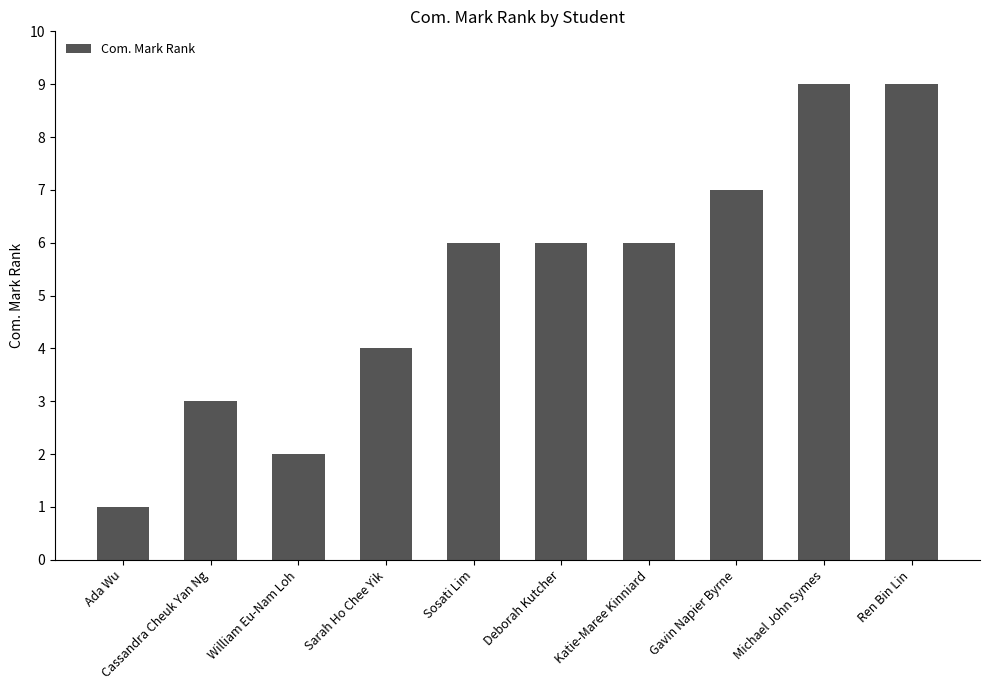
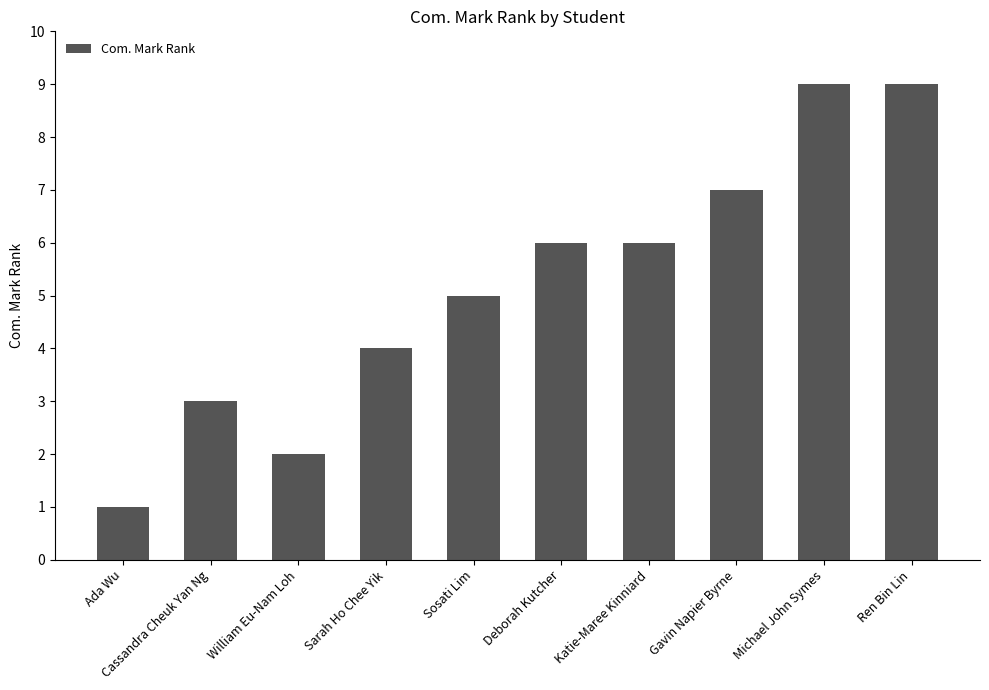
Sosati Lim: 6 -> 5
